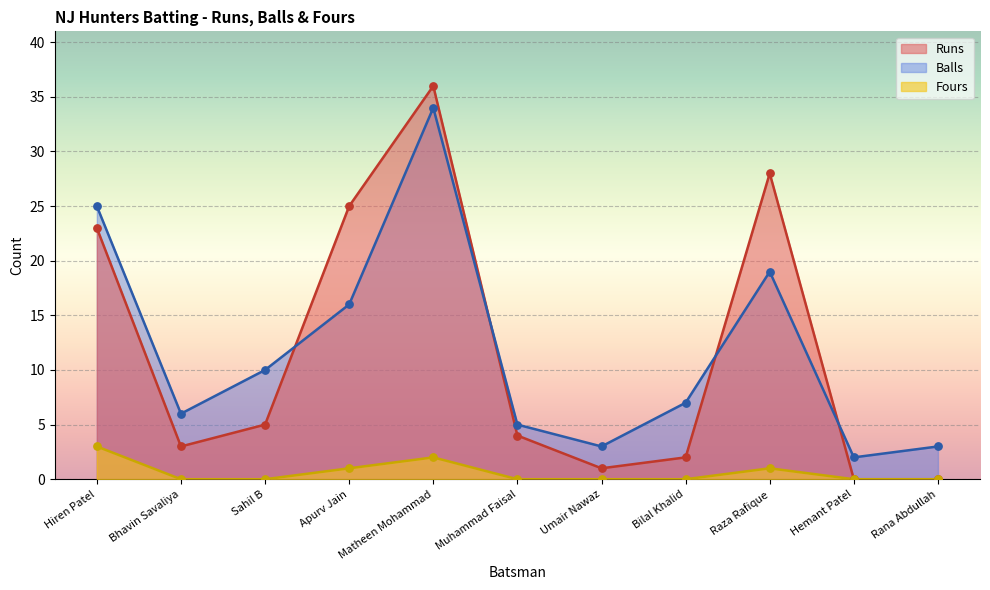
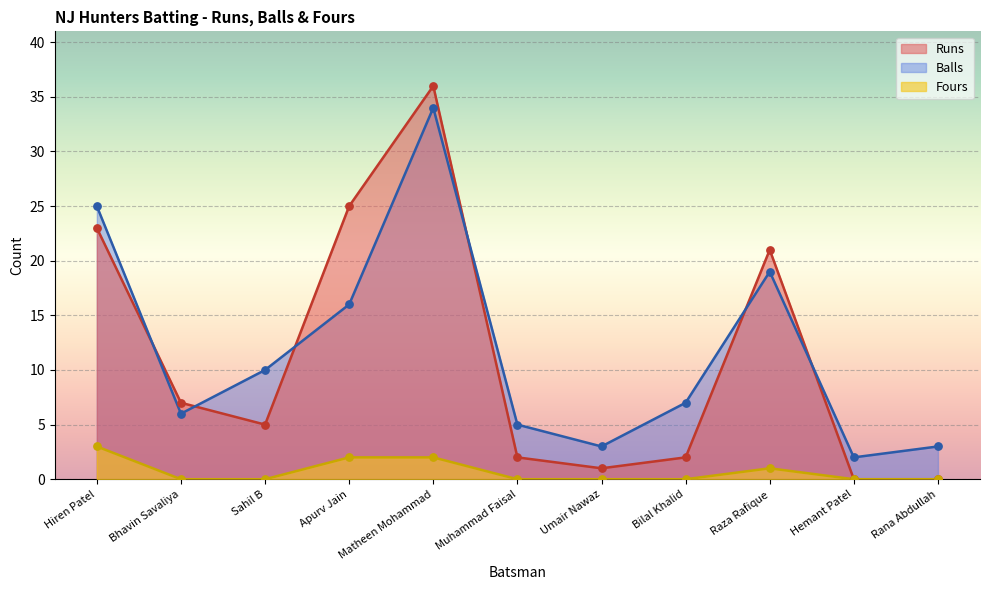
Runs, Bhavin Savaliya: 3 -> 7
Fours, Apurv Jain: 1 -> 2
Runs, Muhammad Faisal: 4 -> 2
Runs, Raza Rafique: 28 -> 21
